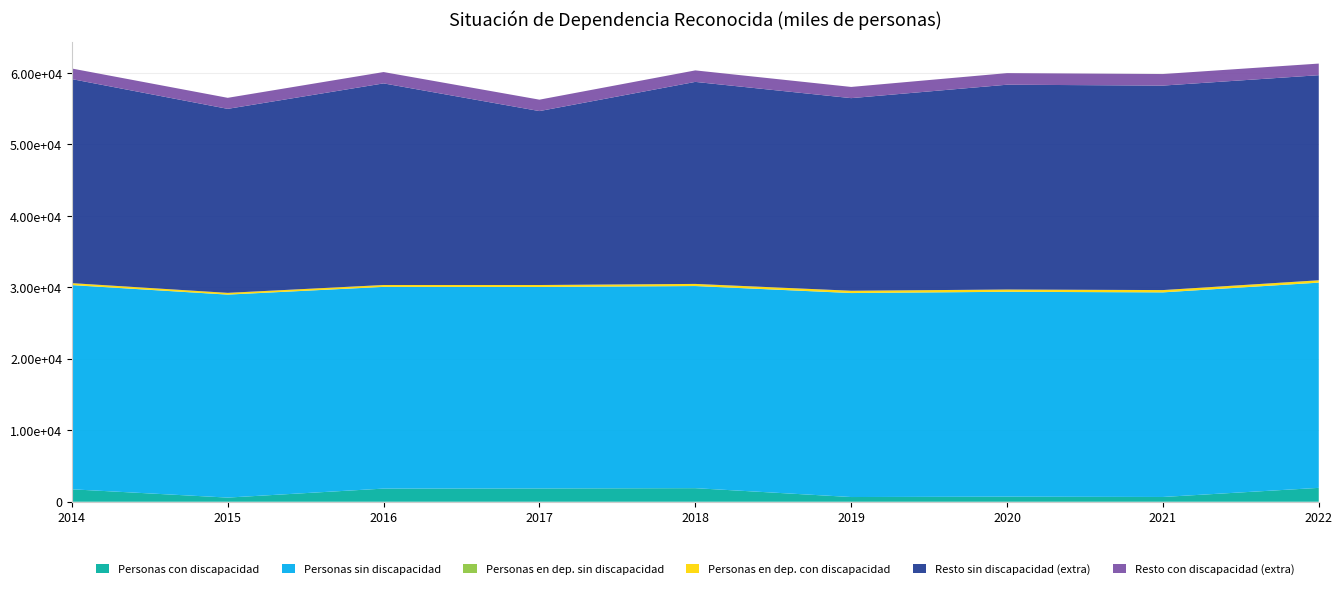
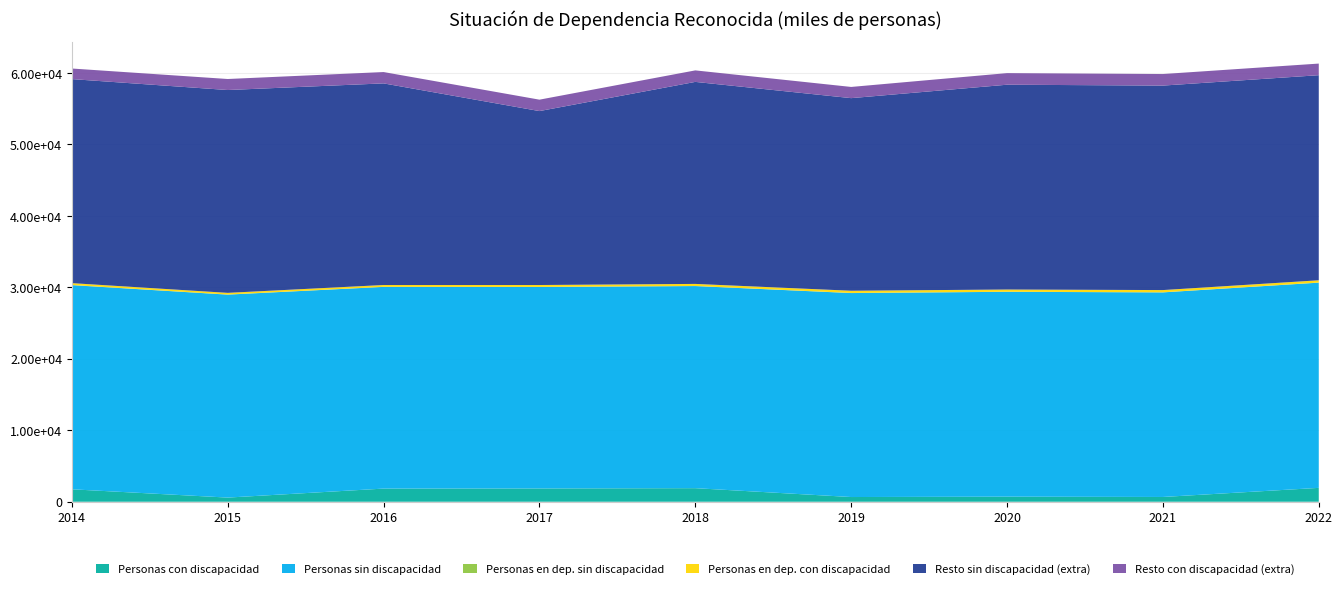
Resto sin discapacidad (extra), 2015: 26000 -> 28000
